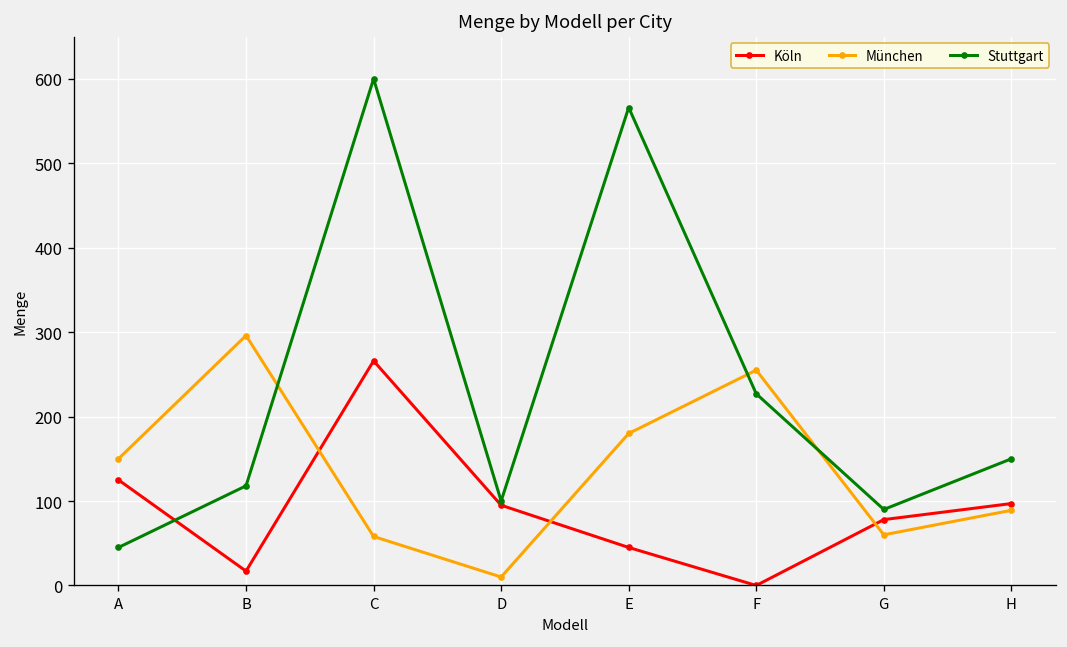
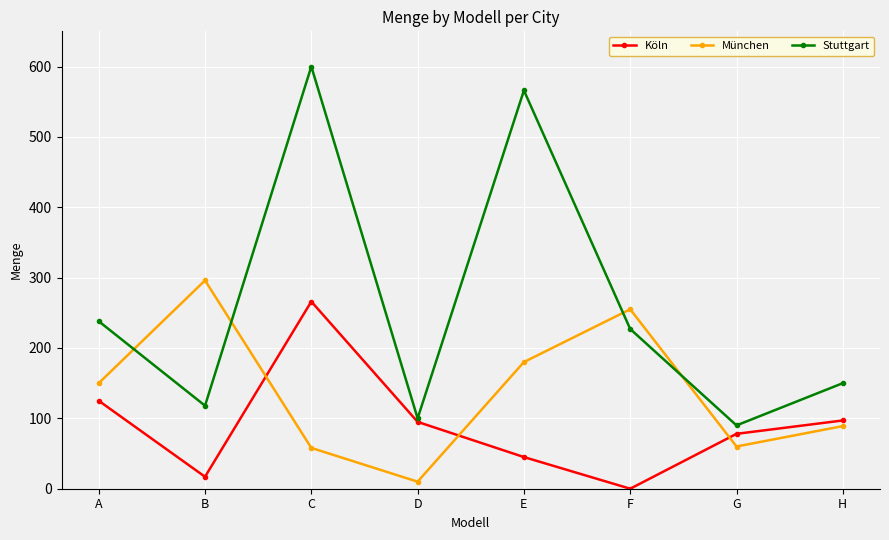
Stuttgart, A: 50 -> 240
